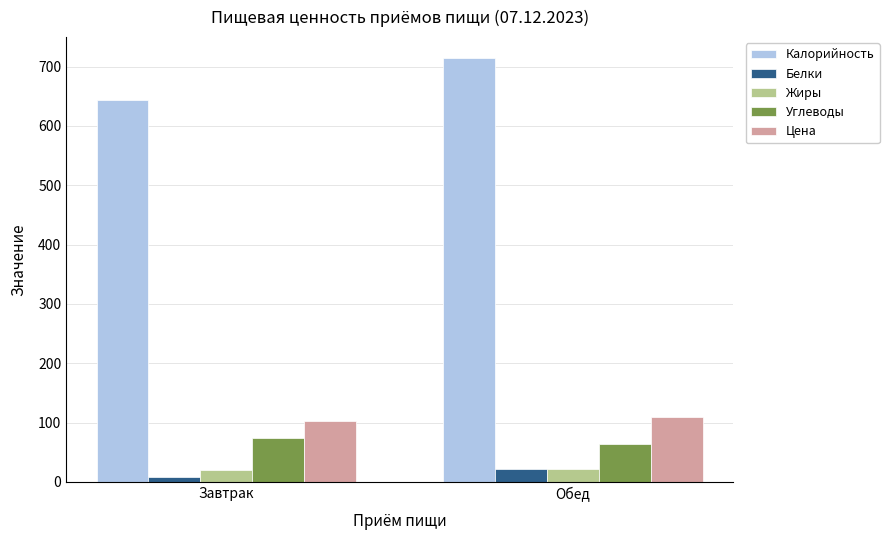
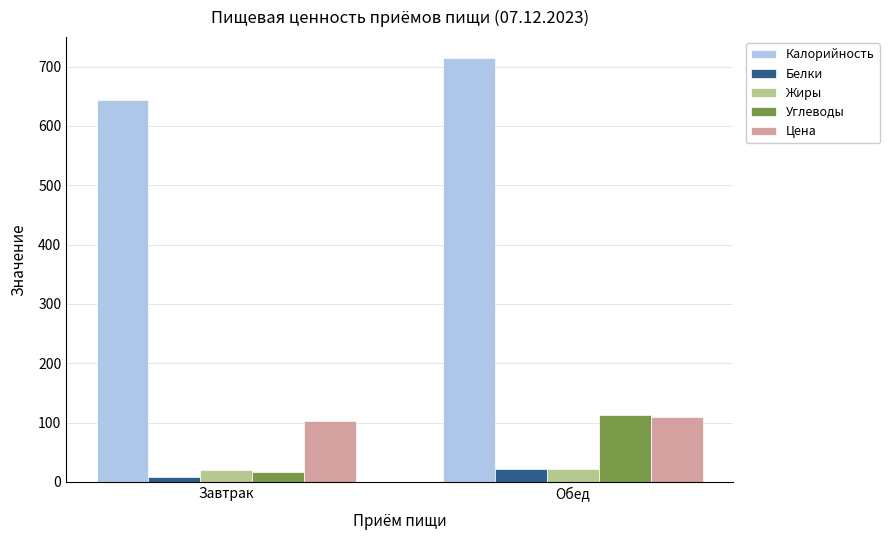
Углеводы, Завтрак: 70 -> 20
Углеводы, Обед: 60 -> 110
